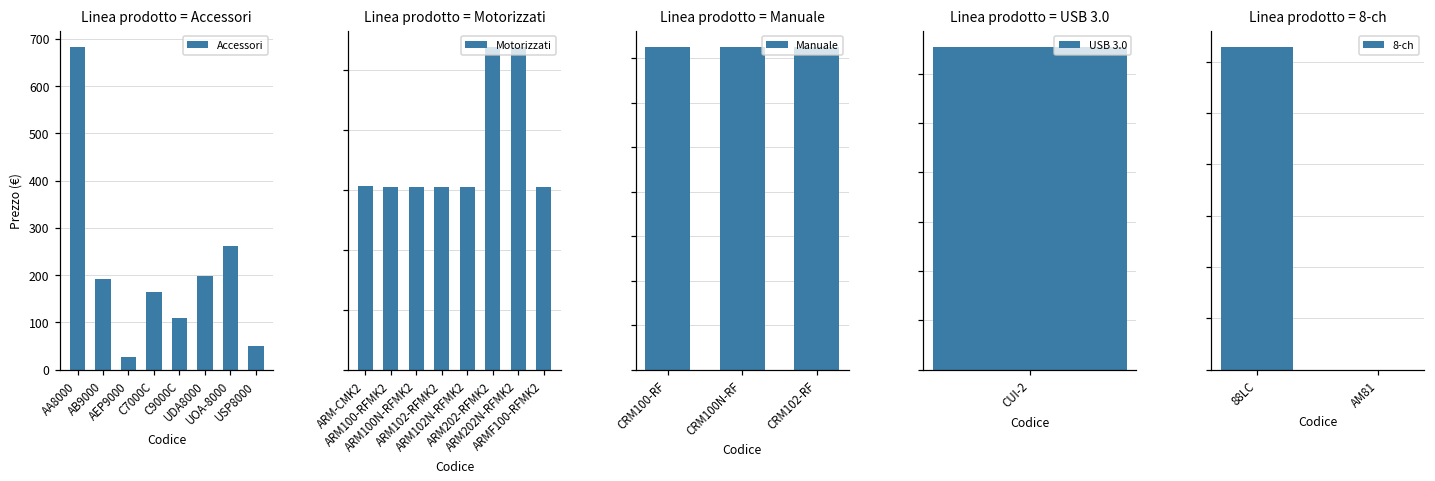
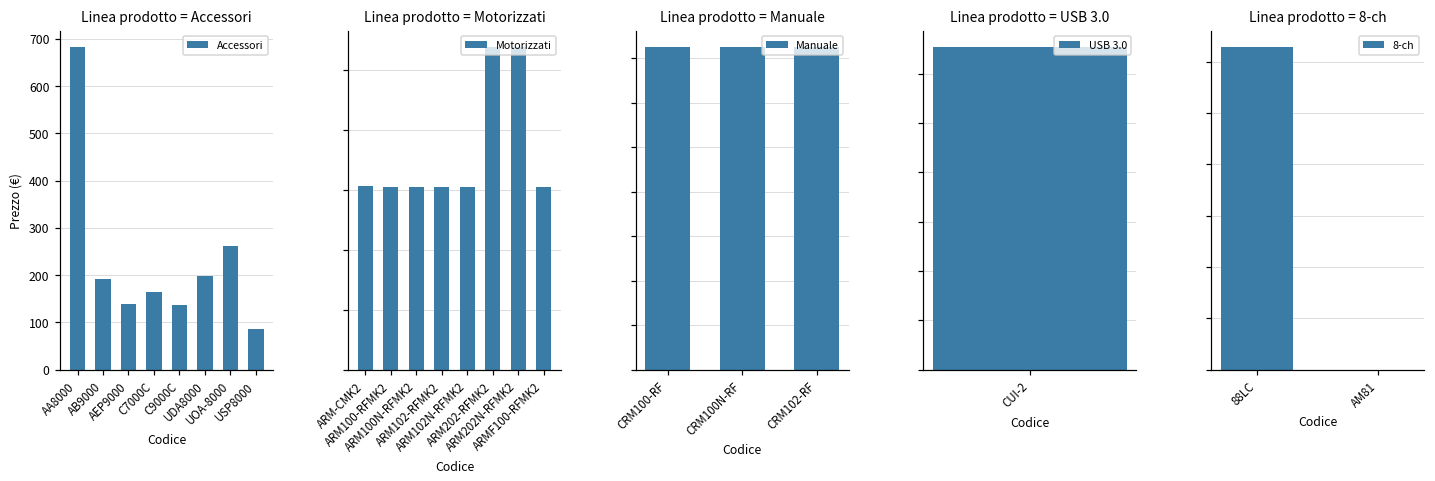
Linea prodotto = Accessori, AEP9000: 30 -> 140
Linea prodotto = Accessori, C9000C: 110 -> 140
Linea prodotto = Accessori, USP8000: 50 -> 90
